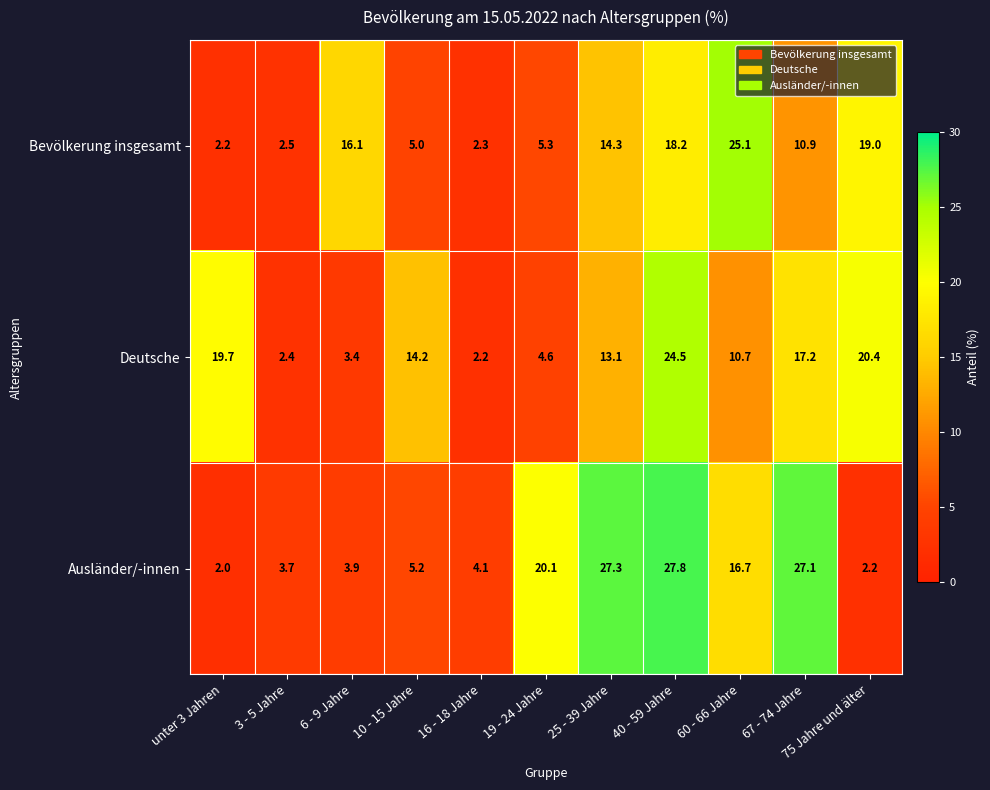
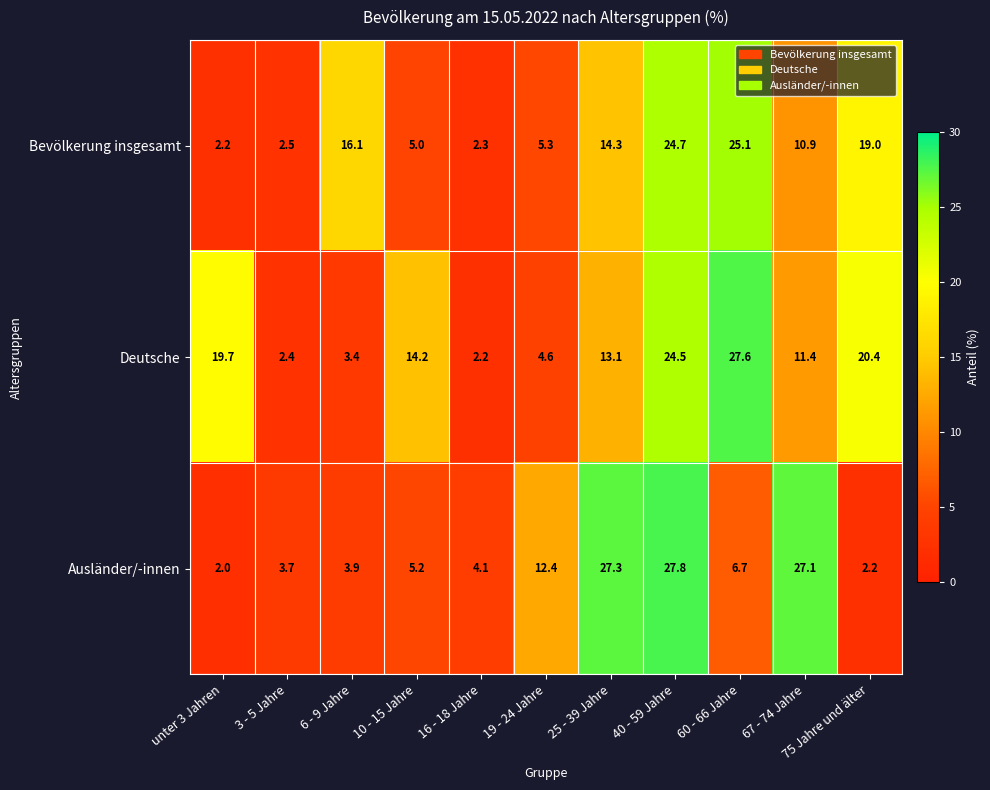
Bevölkerung insgesamt, 40 - 59 Jahre: 18.2 -> 24.7
Deutsche, 60 - 66 Jahre: 10.7 -> 27.6
Deutsche, 67 - 74 Jahre: 17.2 -> 11.4
Ausländer/-innen, 19 - 24 Jahre: 20.1 -> 12.4
Ausländer/-innen, 60 - 66 Jahre: 16.7 -> 6.7
